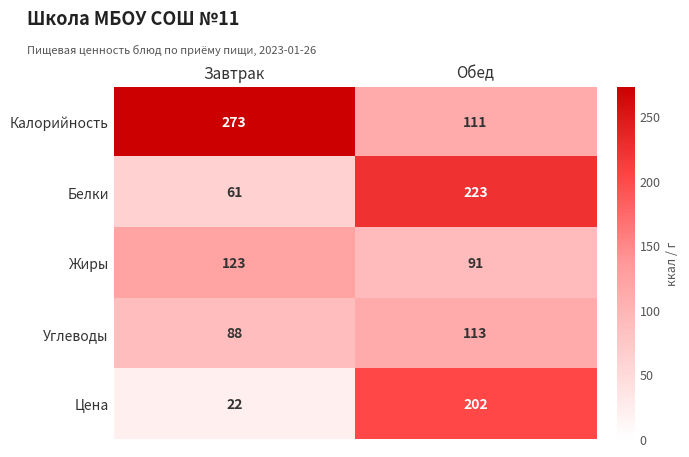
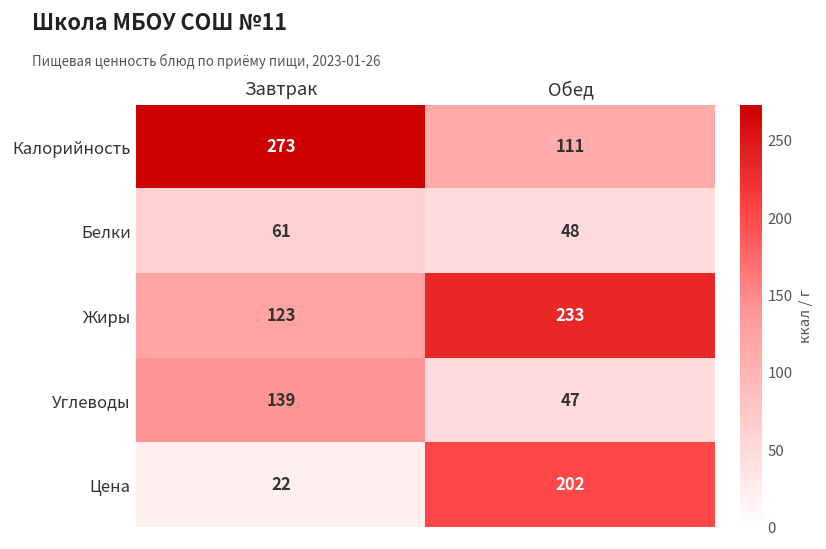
Белки, Обед: 223 -> 48
Жиры, Обед: 91 -> 233
Углеводы, Завтрак: 88 -> 139
Углеводы, Обед: 113 -> 47
